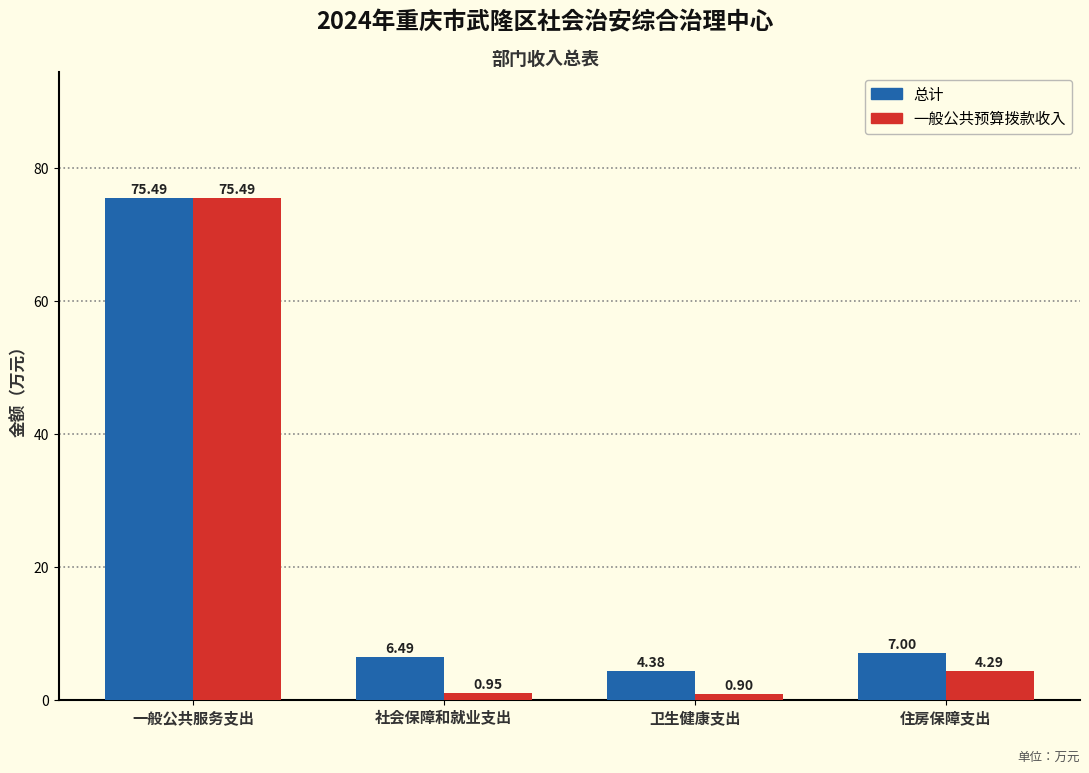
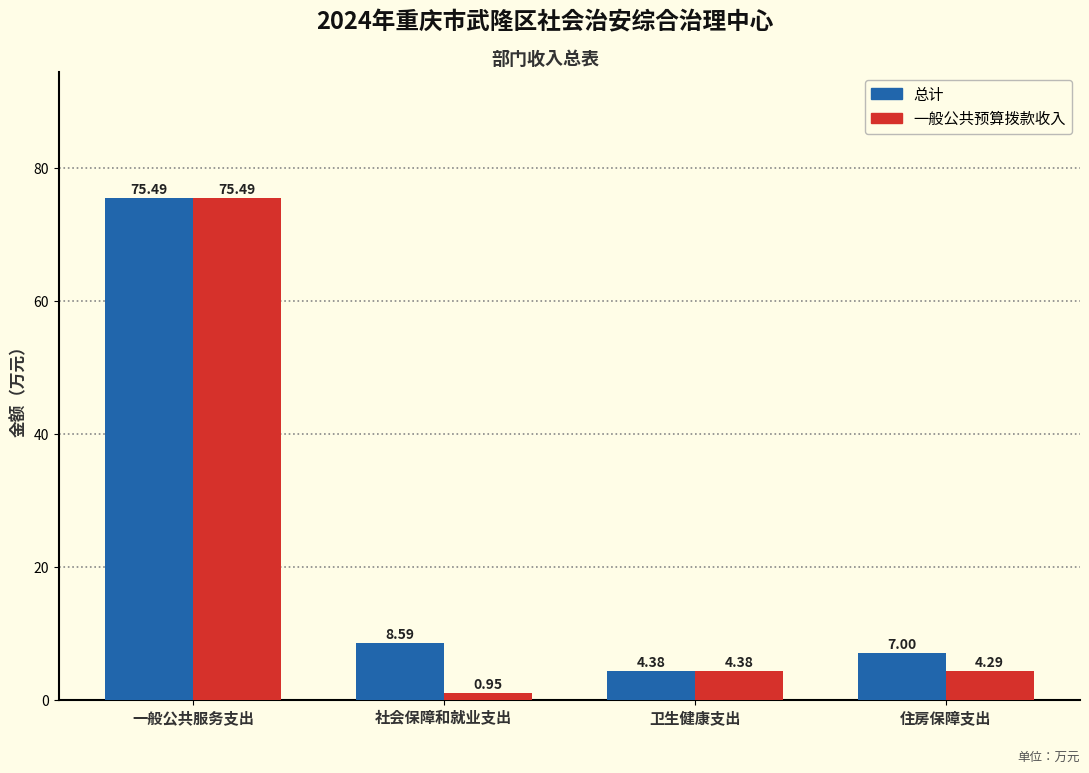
总计, 社会保障和就业支出: 6.49 -> 8.59
一般公共预算拨款收入, 卫生健康支出: 0.90 -> 4.38
